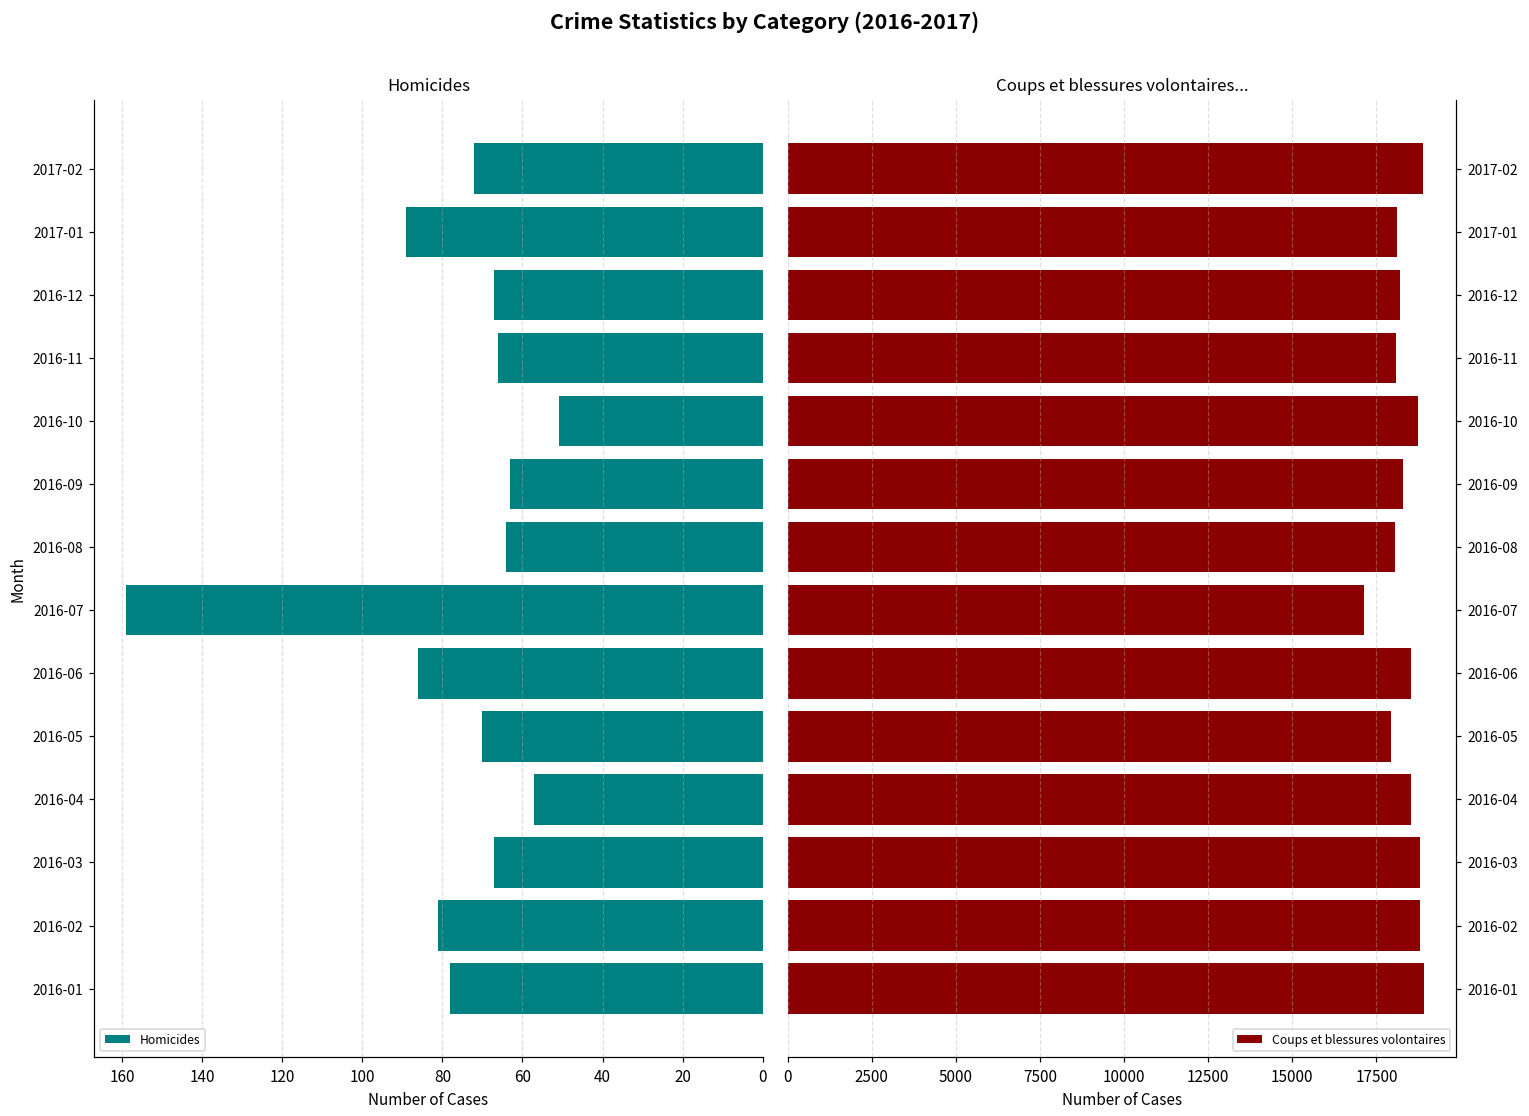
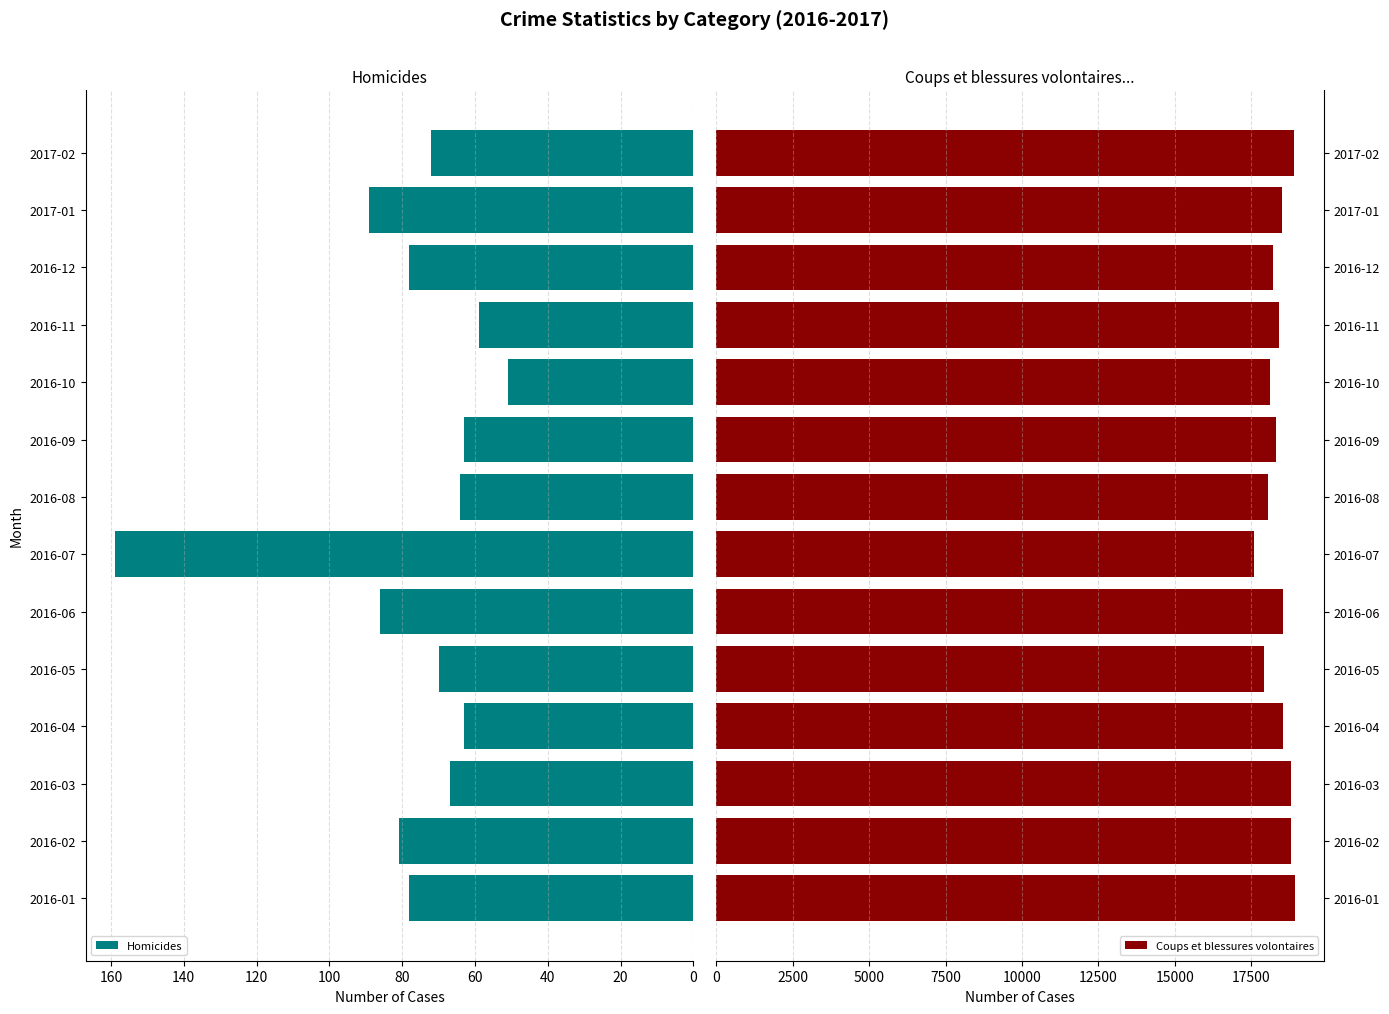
Homicides, 2016-12: 67 -> 78
Homicides, 2016-11: 66 -> 59
Homicides, 2016-04: 57 -> 63
Coups et blessures volontaires..., 2017-01: 18100 -> 18500
Coups et blessures volontaires..., 2016-11: 18100 -> 18400
Coups et blessures volontaires..., 2016-10: 18700 -> 18100
Coups et blessures volontaires..., 2016-07: 17100 -> 17600
